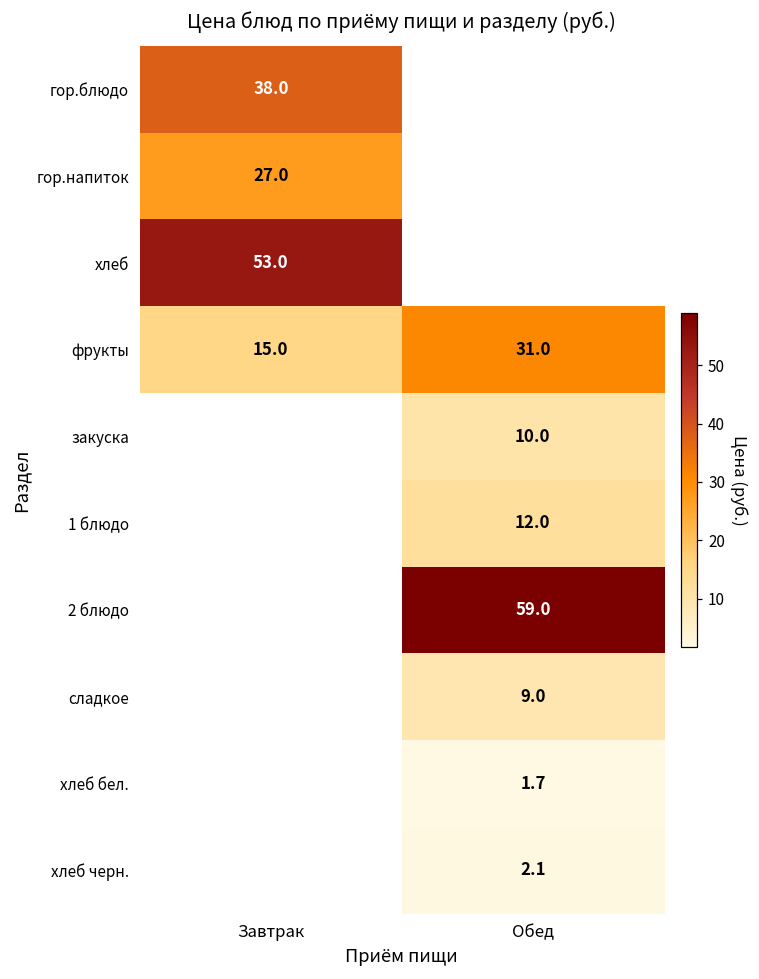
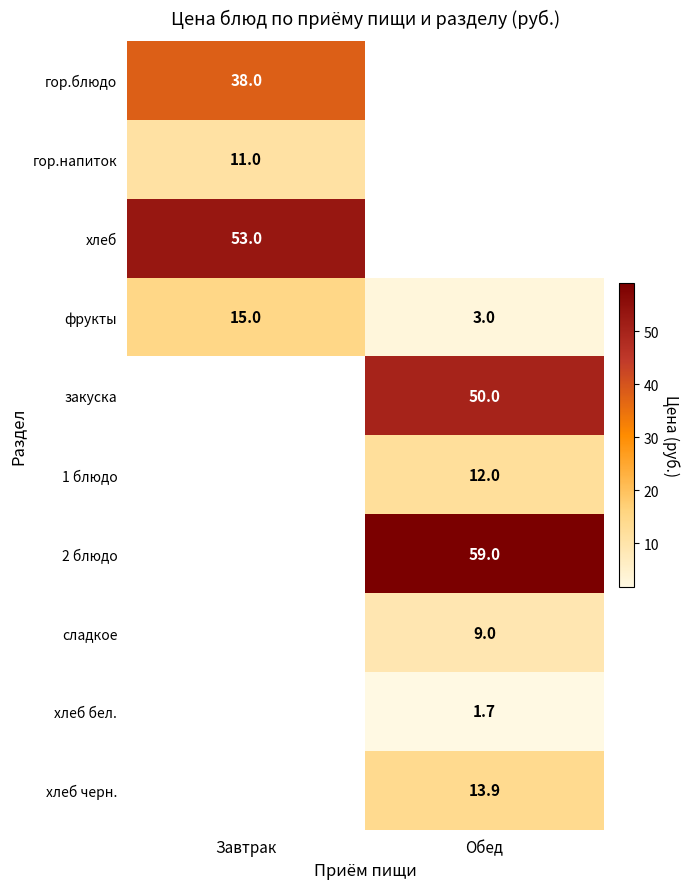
гор.напиток, Завтрак: 27.0 -> 11.0
фрукты, Обед: 31.0 -> 3.0
закуска, Обед: 10.0 -> 50.0
хлеб черн., Обед: 2.1 -> 13.9
